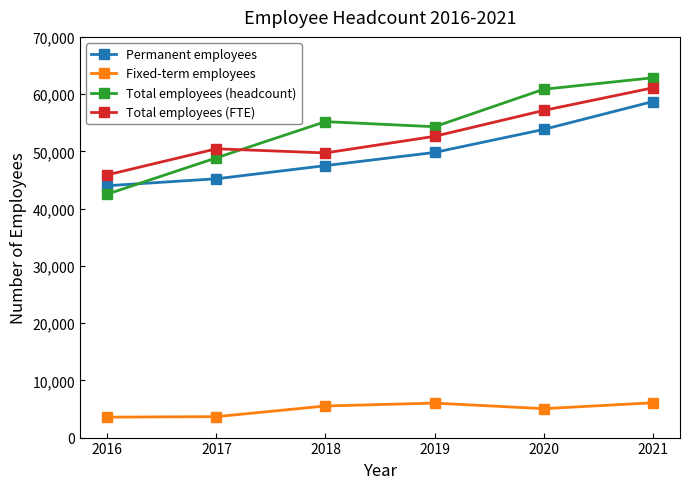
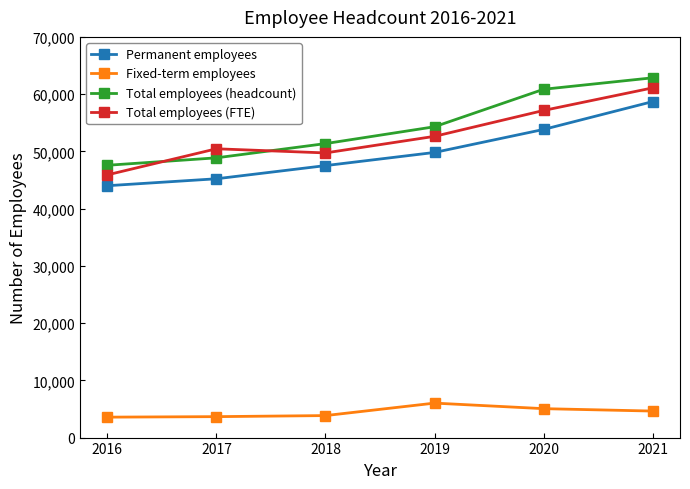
Total employees (headcount), 2016: 43,000 -> 48,000
Fixed-term employees, 2018: 6,000 -> 4,000
Total employees (headcount), 2018: 55,000 -> 51,000
Fixed-term employees, 2021: 6,000 -> 5,000
